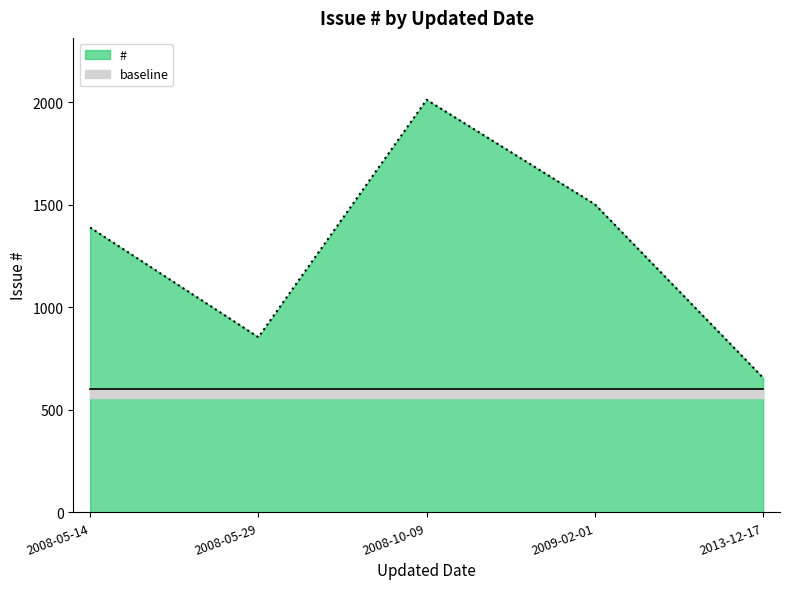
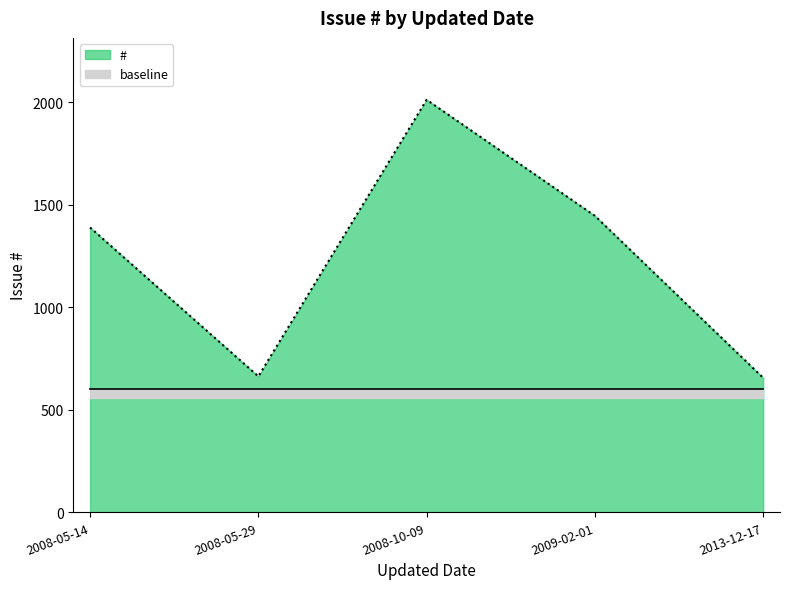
#, 2008-05-29: 850 -> 660
#, 2009-02-01: 1500 -> 1450
